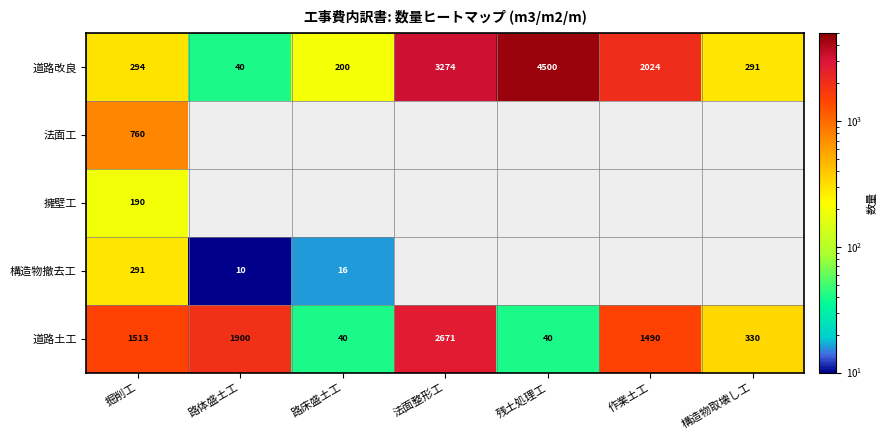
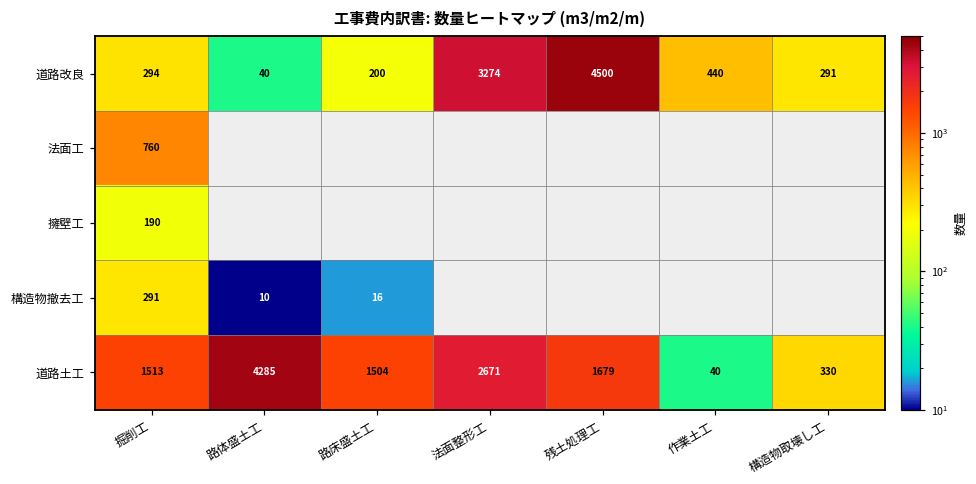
道路改良, 作業土工: 2024 -> 440
道路土工, 路体盛土工: 1900 -> 4285
道路土工, 路床盛土工: 40 -> 1504
道路土工, 残土処理工: 40 -> 1679
道路土工, 作業土工: 1490 -> 40
